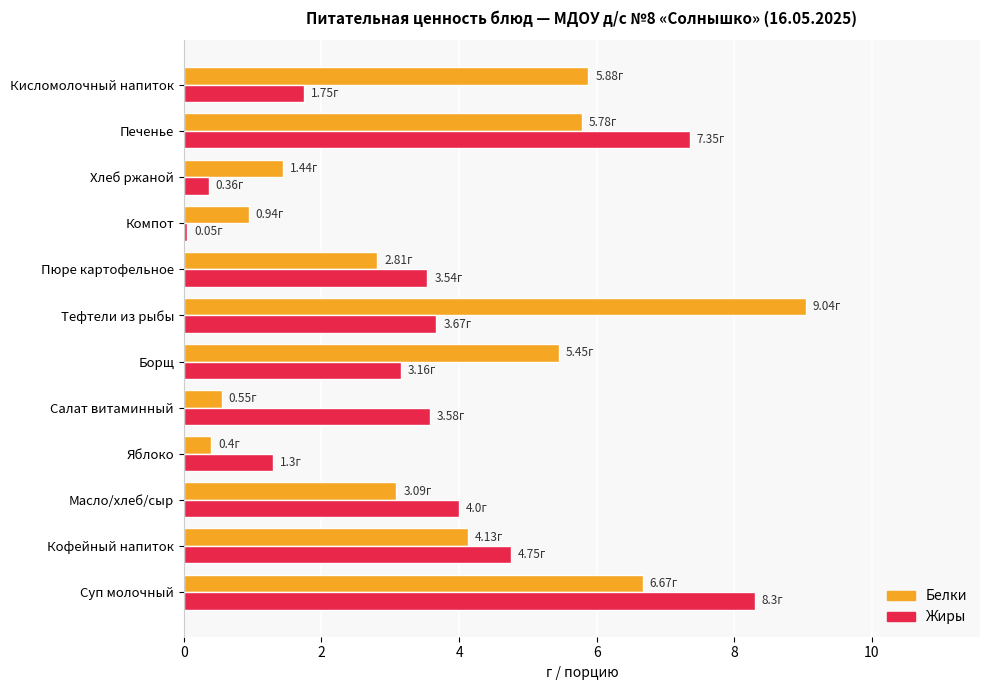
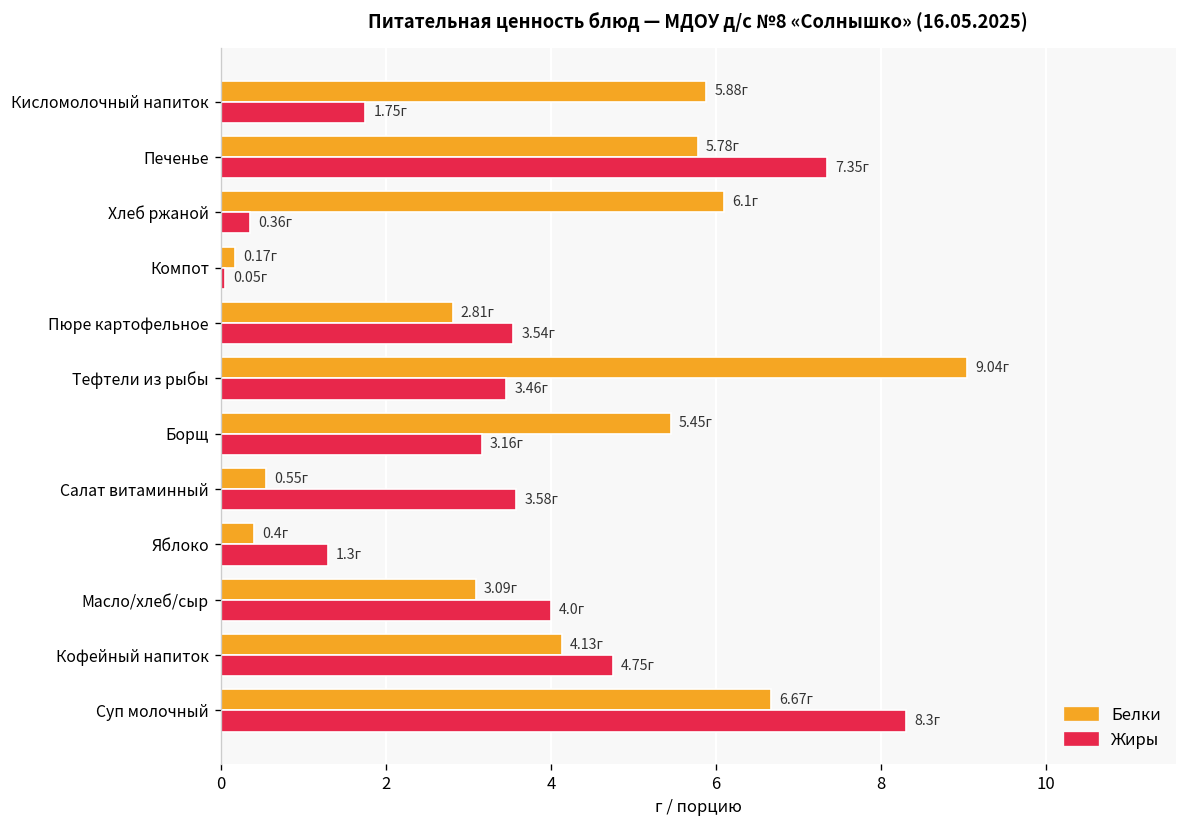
Белки, Хлеб ржаной: 1.44г -> 6.1г
Белки, Компот: 0.94г -> 0.17г
Жиры, Тефтели из рыбы: 3.67г -> 3.46г
